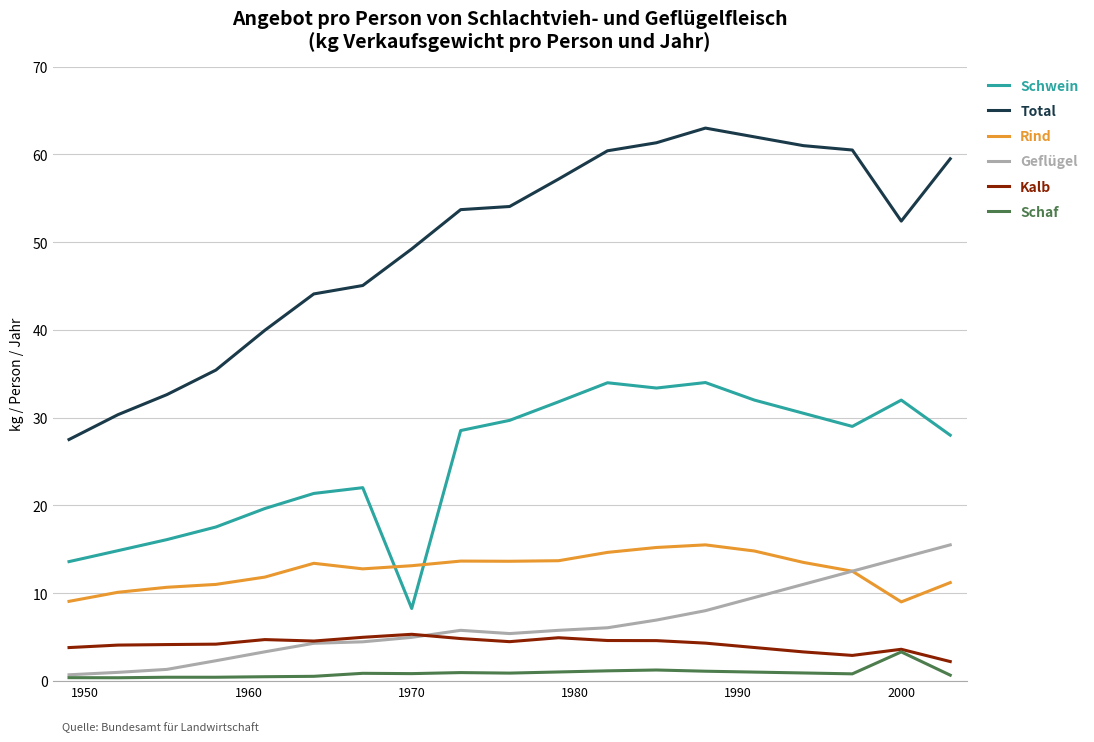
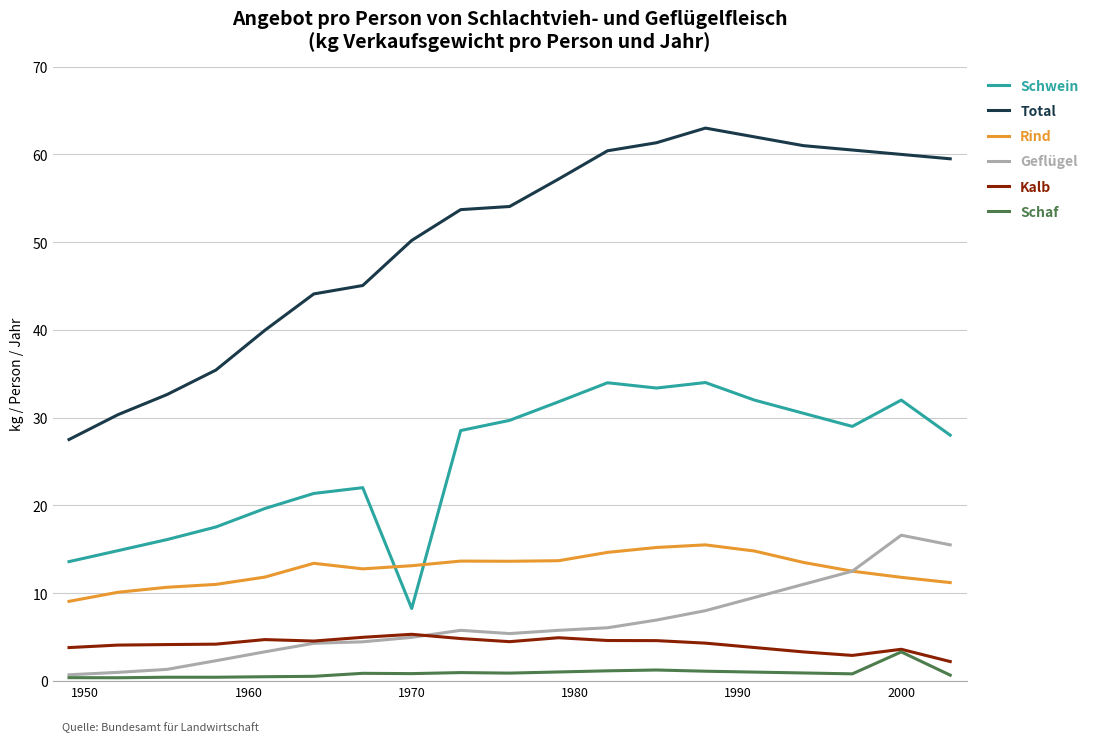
Total, 1970: 49 -> 50
Total, 2000: 52 -> 60
Rind, 2000: 9 -> 12
Geflügel, 2000: 14 -> 17
